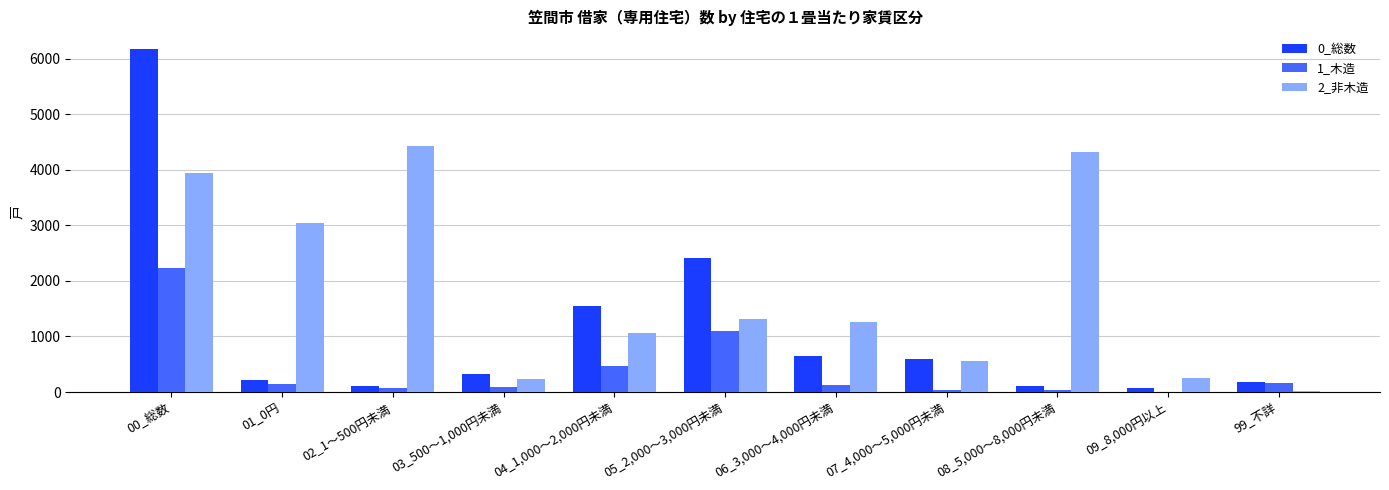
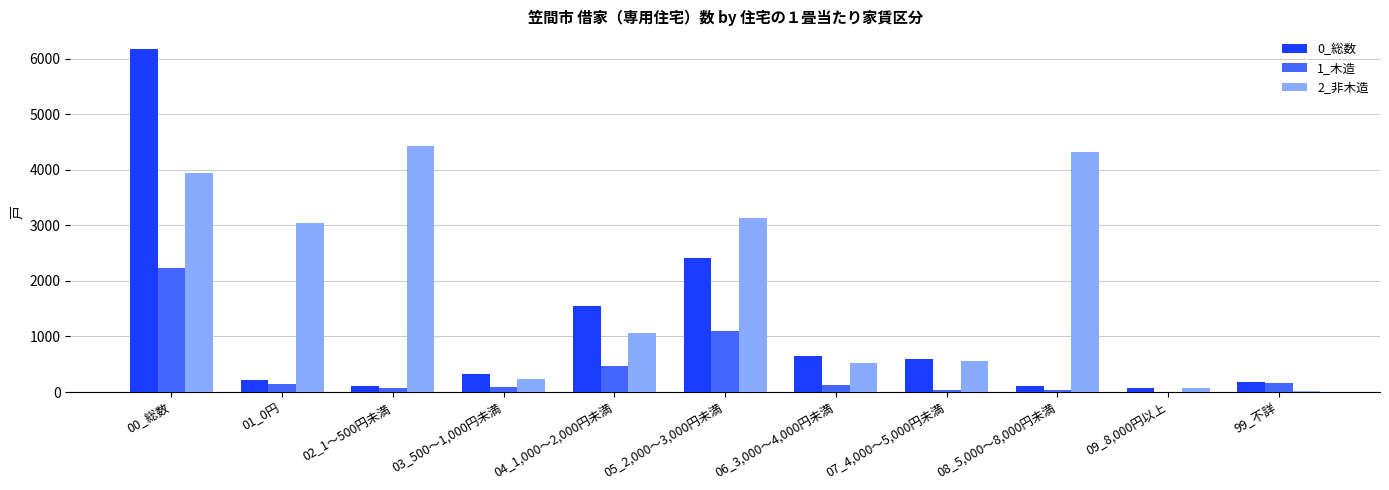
2_非木造, 05_2,000～3,000円未満: 1300 -> 3100
2_非木造, 06_3,000～4,000円未満: 1300 -> 500
2_非木造, 09_8,000円以上: 200 -> 100
